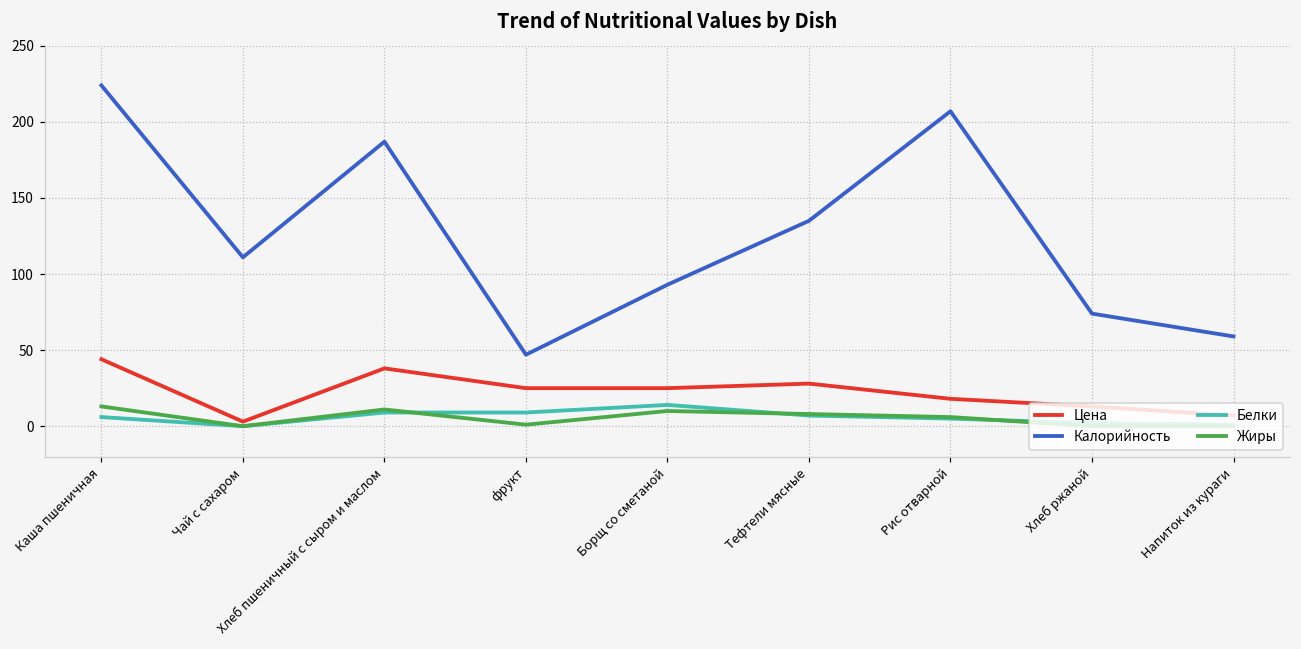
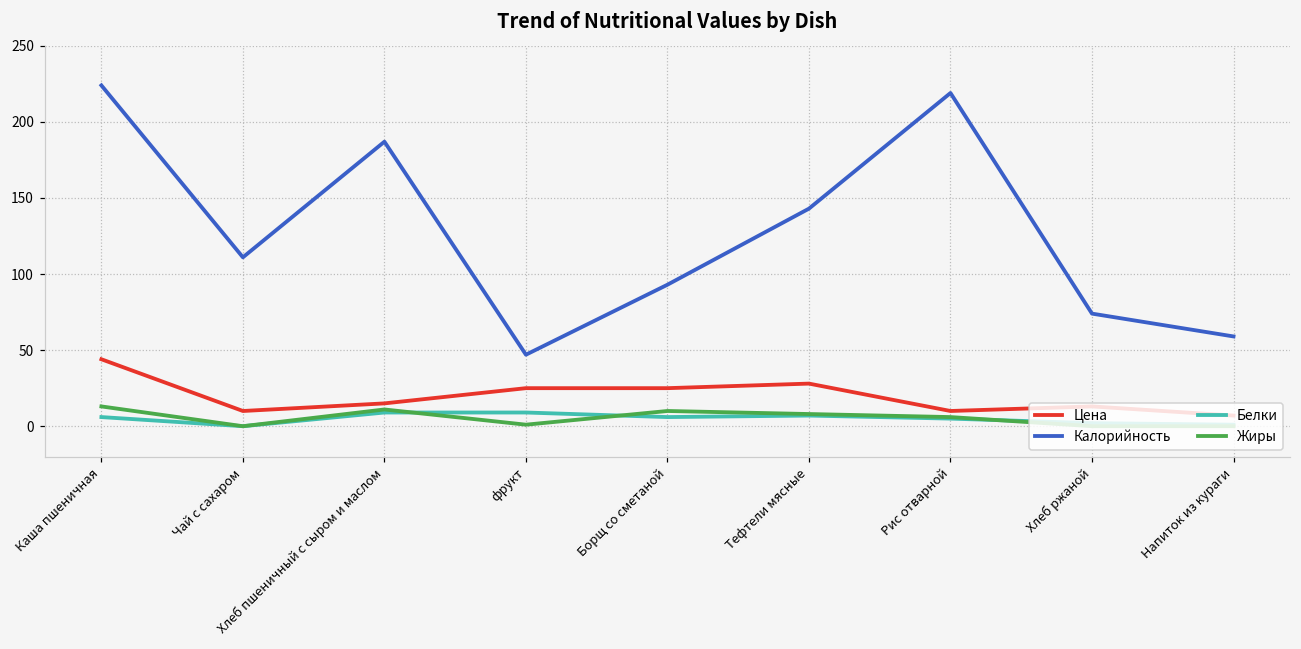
Цена, Чай с сахаром: 3 -> 10
Цена, Хлеб пшеничный с сыром и маслом: 38 -> 15
Белки, Борщ со сметаной: 14 -> 6
Калорийность, Тефтели мясные: 135 -> 143
Цена, Рис отварной: 18 -> 10
Калорийность, Рис отварной: 207 -> 219
